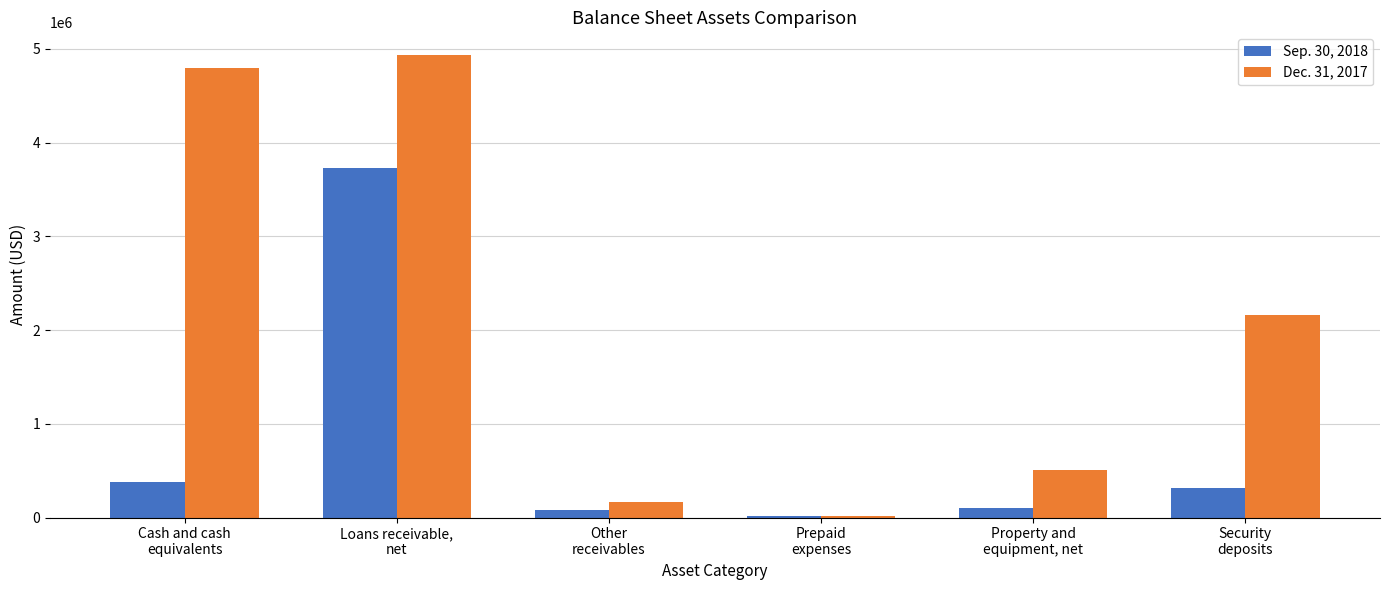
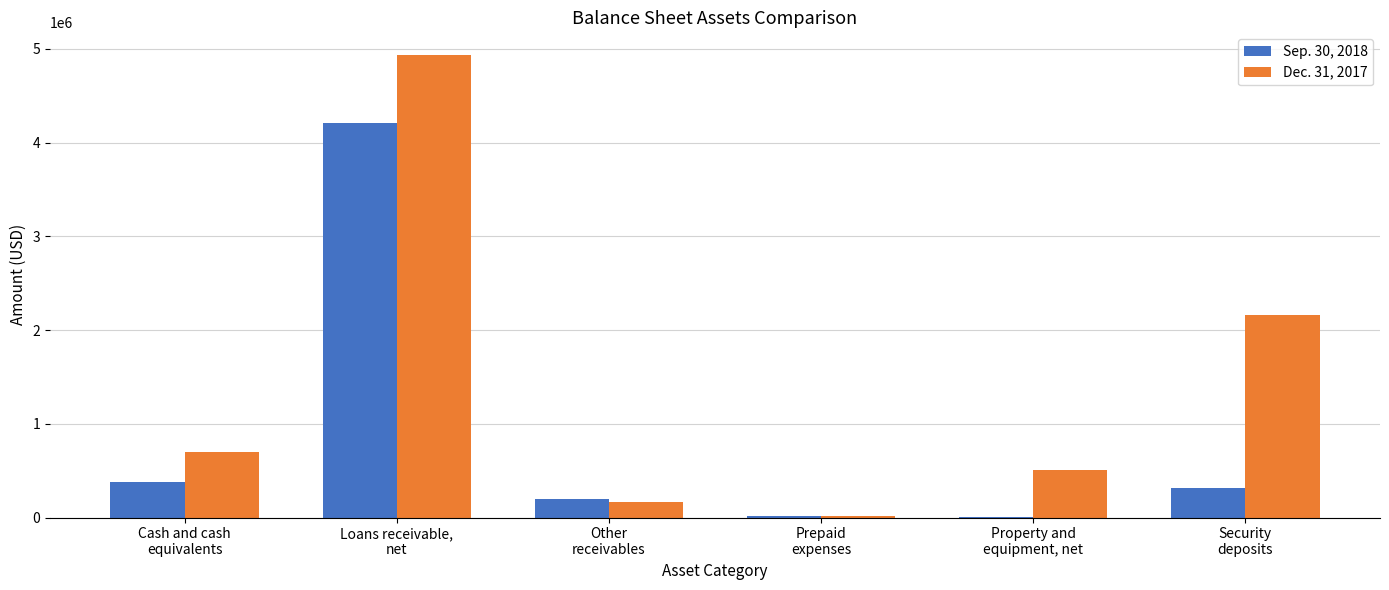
Dec. 31, 2017, Cash and cash equivalents: 4800000 -> 700000
Sep. 30, 2018, Loans receivable, net: 3700000 -> 4200000
Sep. 30, 2018, Other receivables: 100000 -> 200000
Sep. 30, 2018, Property and equipment, net: 100000 -> 0
